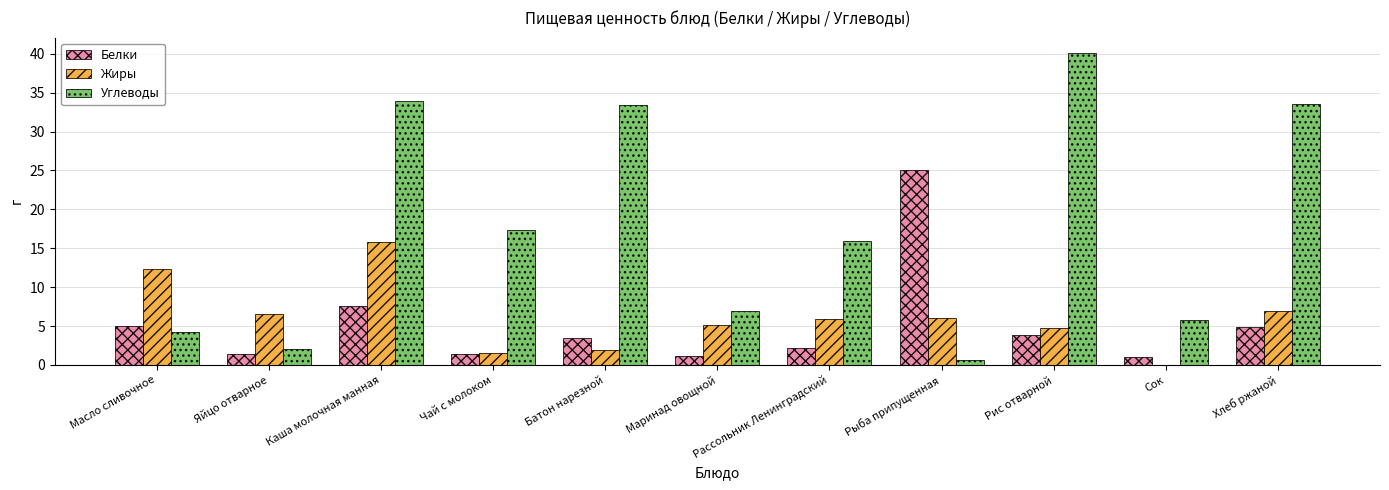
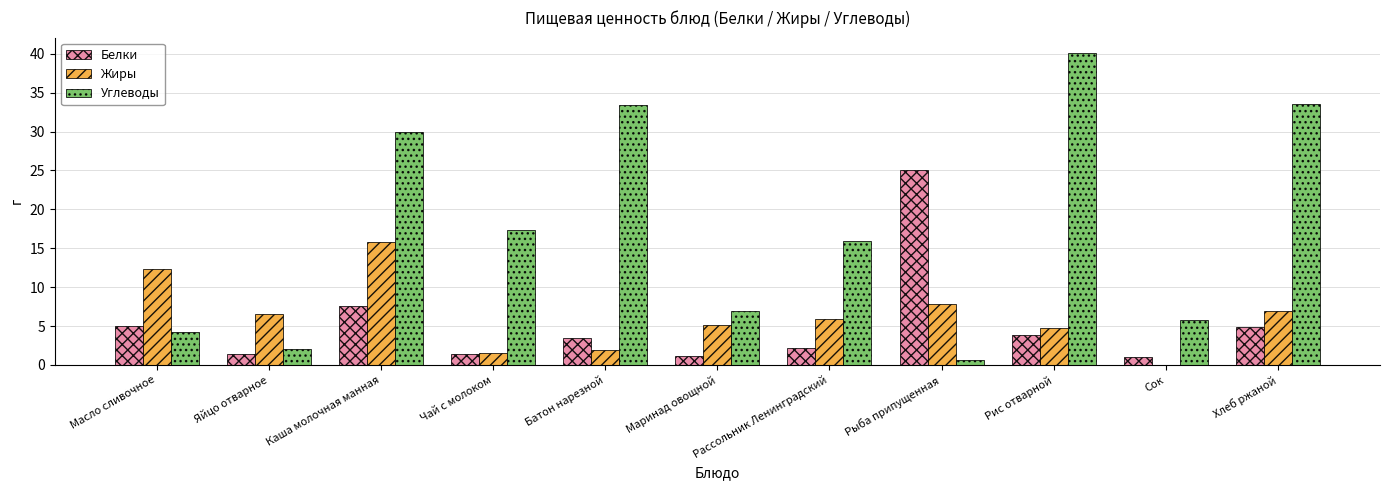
Углеводы, Каша молочная манная: 34 -> 30
Жиры, Рыба припущенная: 6 -> 8
